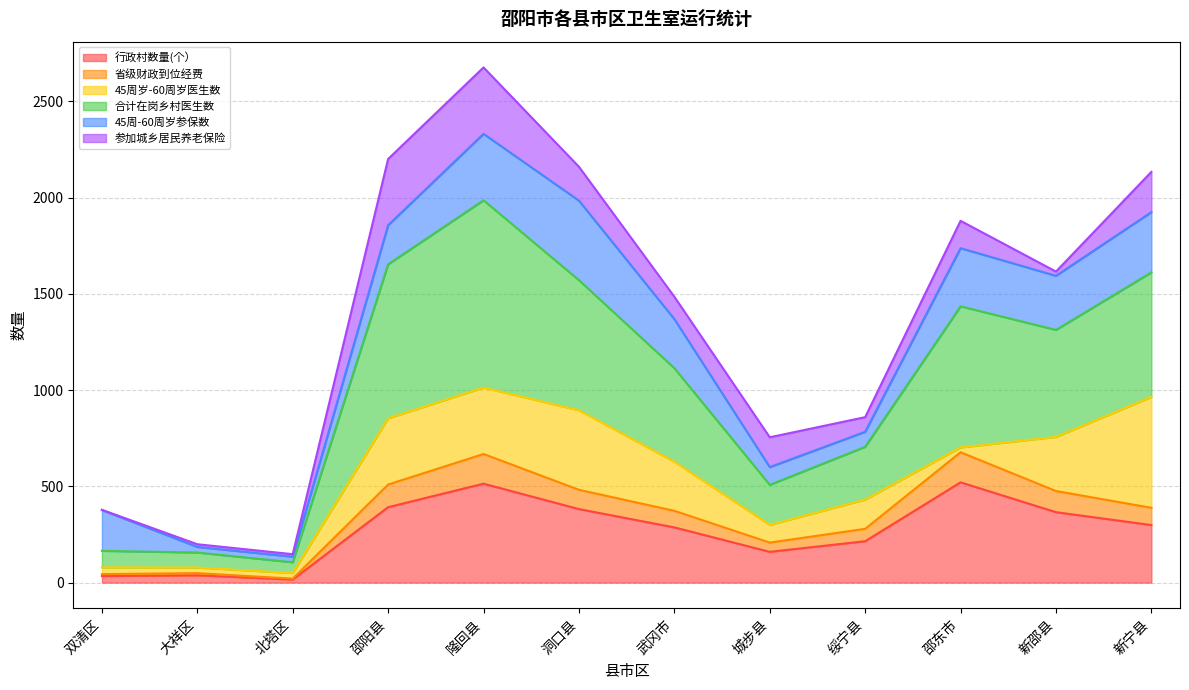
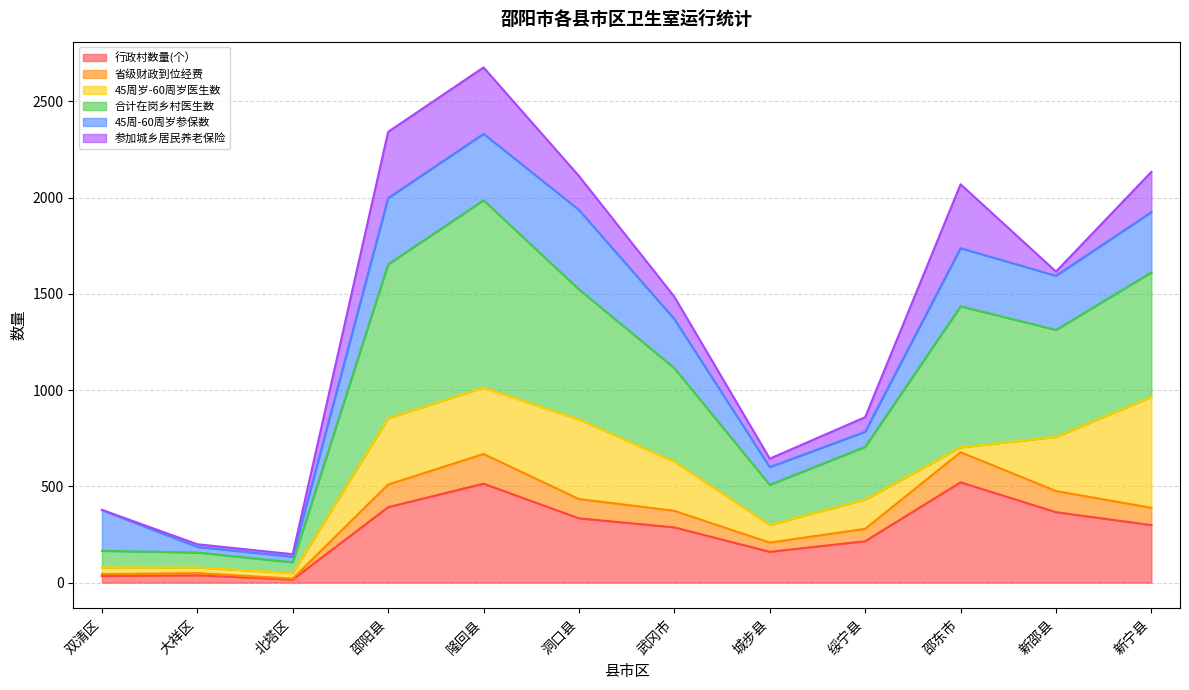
45周-60周岁参保数, 邵阳县: 200 -> 340
行政村数量(个）, 洞口县: 380 -> 330
参加城乡居民养老保险, 城步县: 160 -> 40
参加城乡居民养老保险, 邵东市: 140 -> 330
